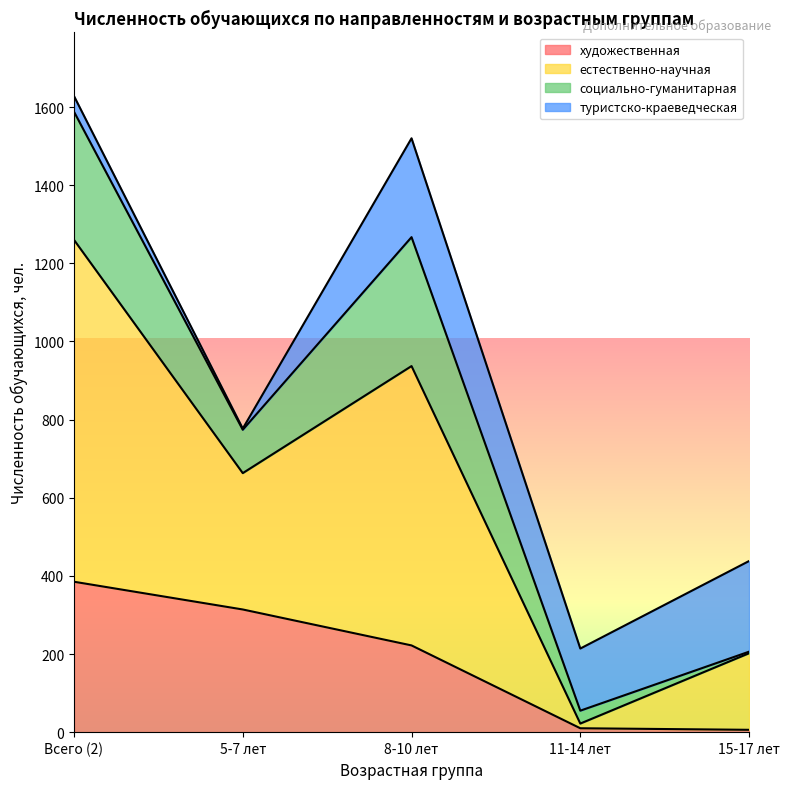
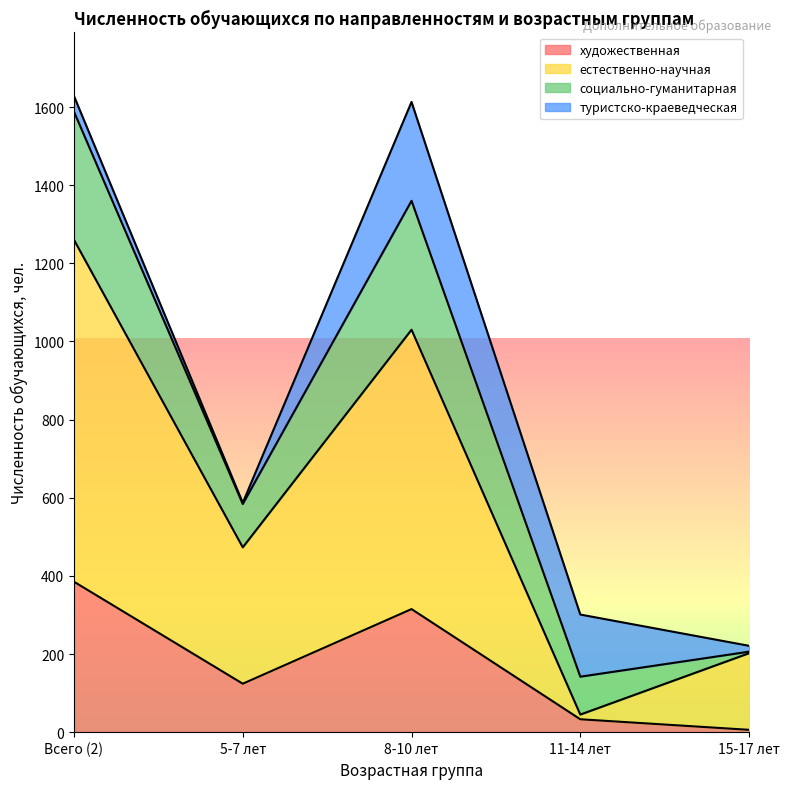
художественная, 5-7 лет: 310 -> 120
художественная, 8-10 лет: 220 -> 320
художественная, 11-14 лет: 10 -> 30
социально-гуманитарная, 11-14 лет: 30 -> 100
туристско-краеведческая, 15-17 лет: 230 -> 20
